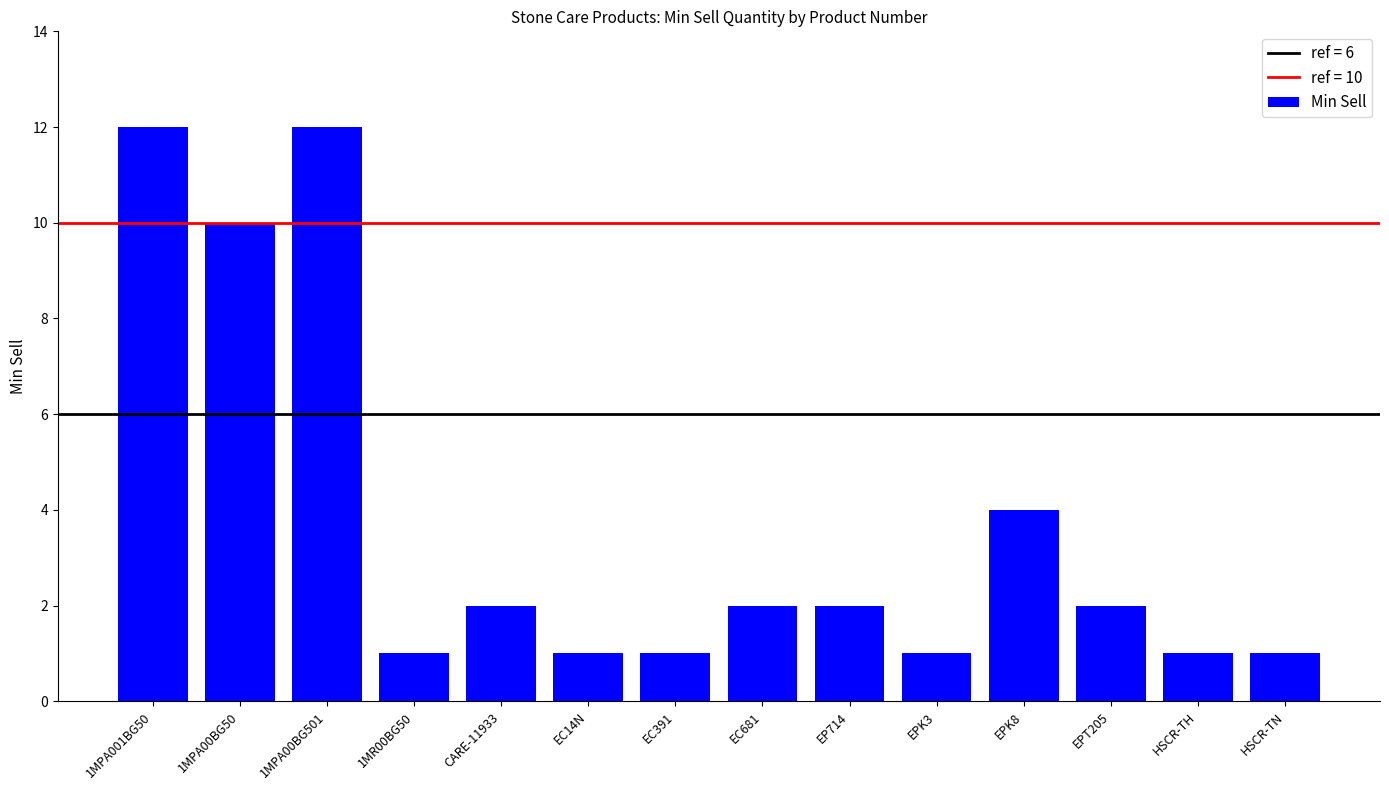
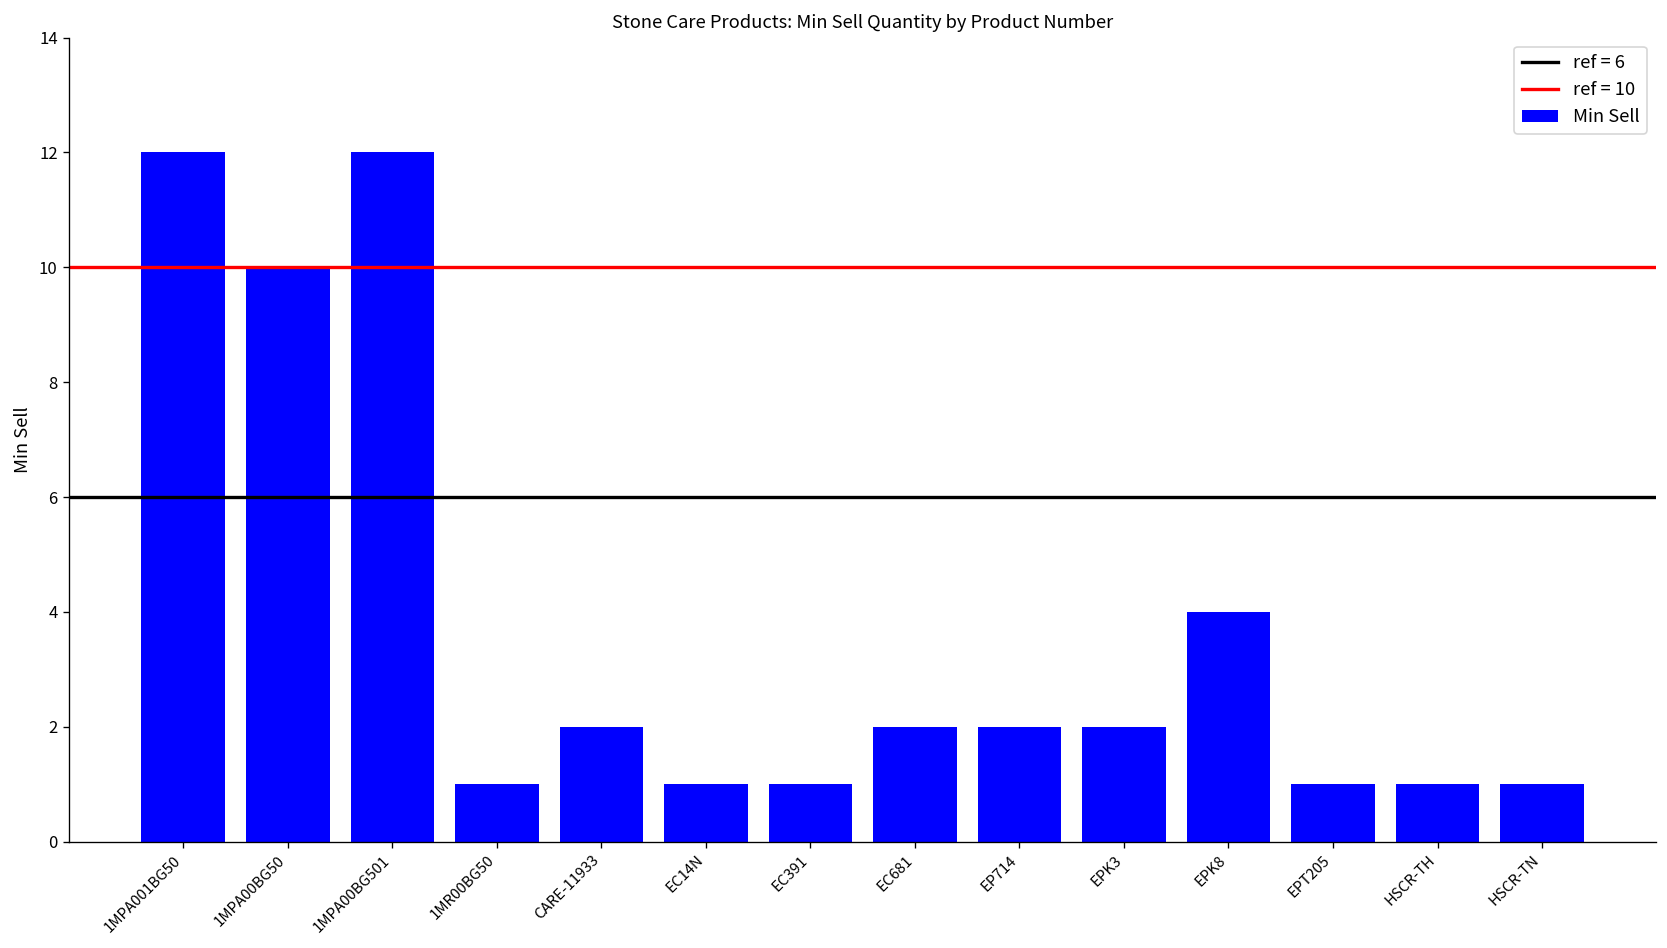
EPK3: 1 -> 2
EPT205: 2 -> 1
